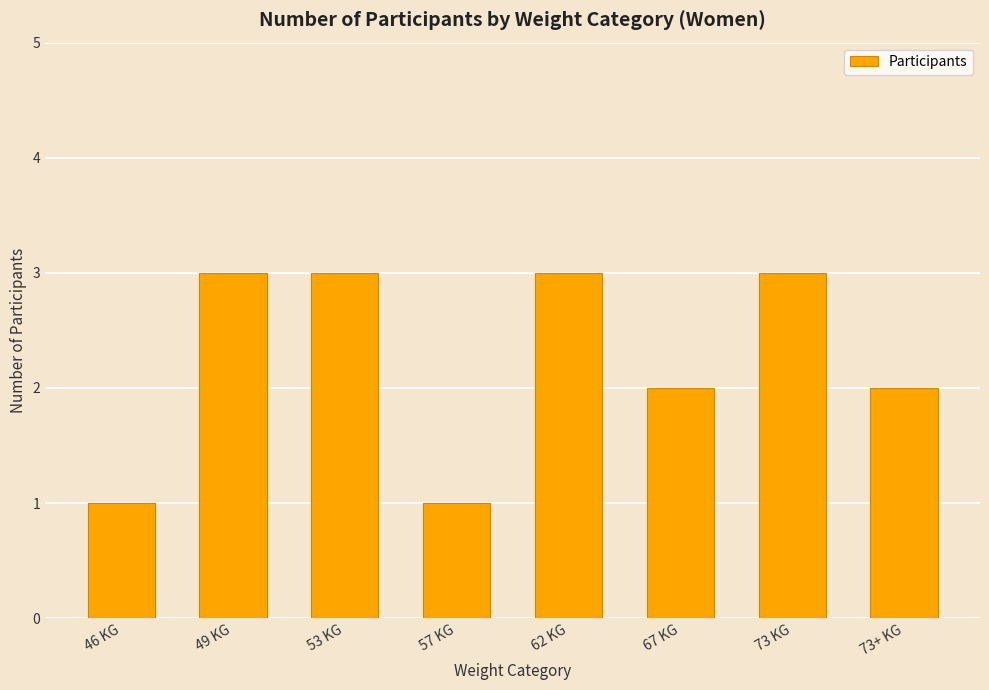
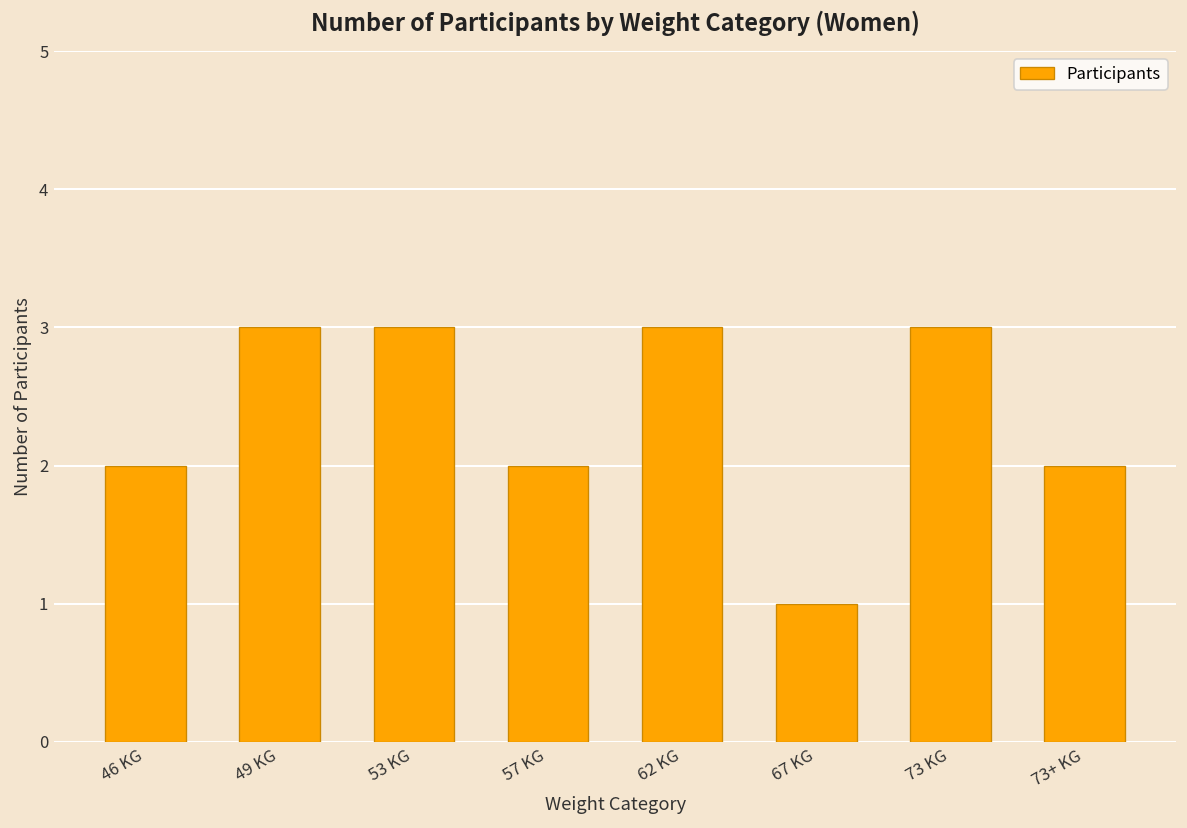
46 KG: 1 -> 2
57 KG: 1 -> 2
67 KG: 2 -> 1
